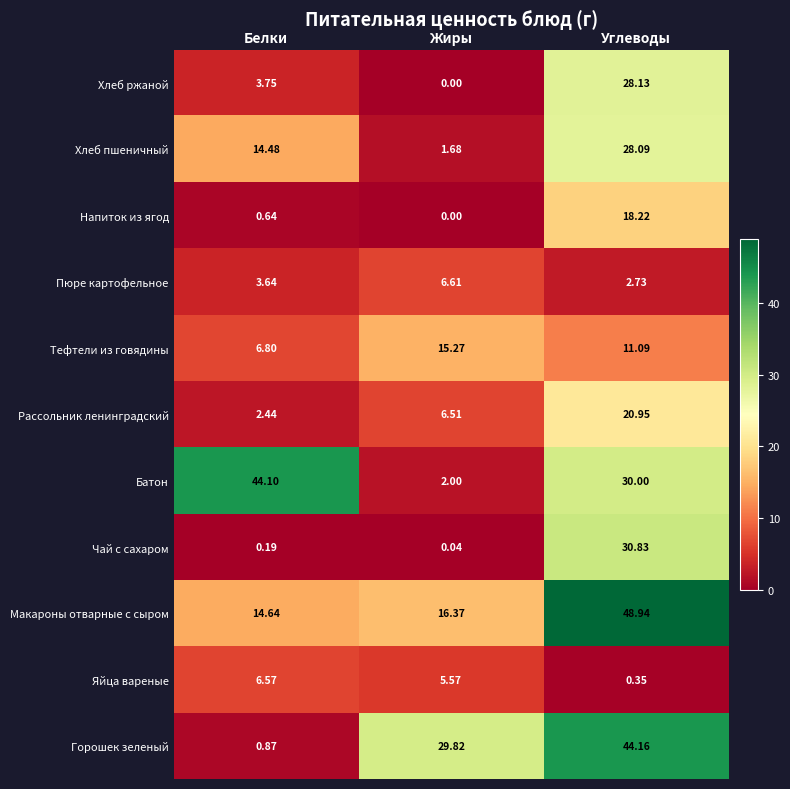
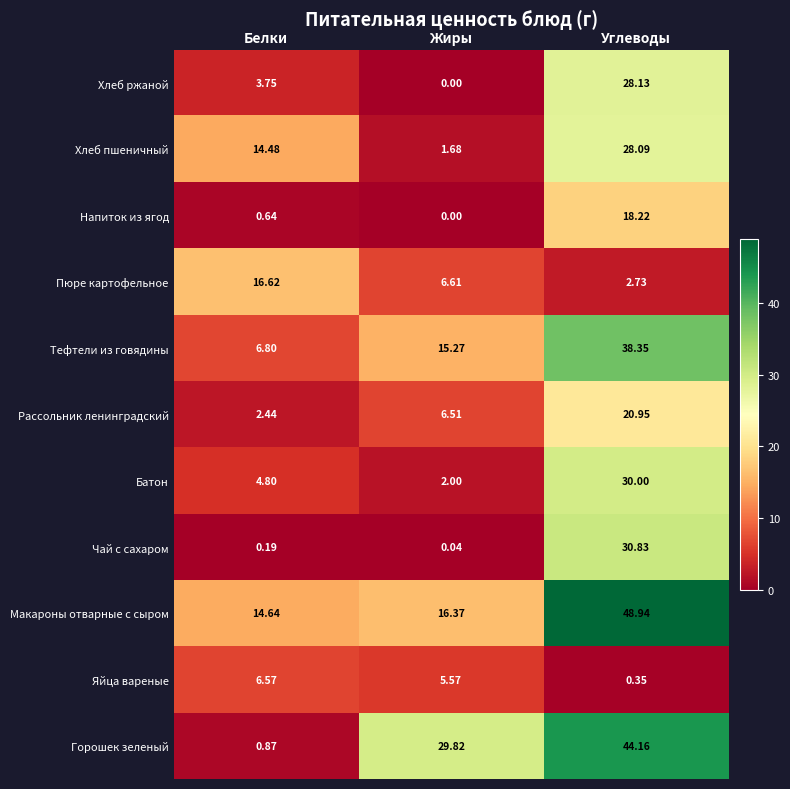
Пюре картофельное, Белки: 3.64 -> 16.62
Тефтели из говядины, Углеводы: 11.09 -> 38.35
Батон, Белки: 44.10 -> 4.80
